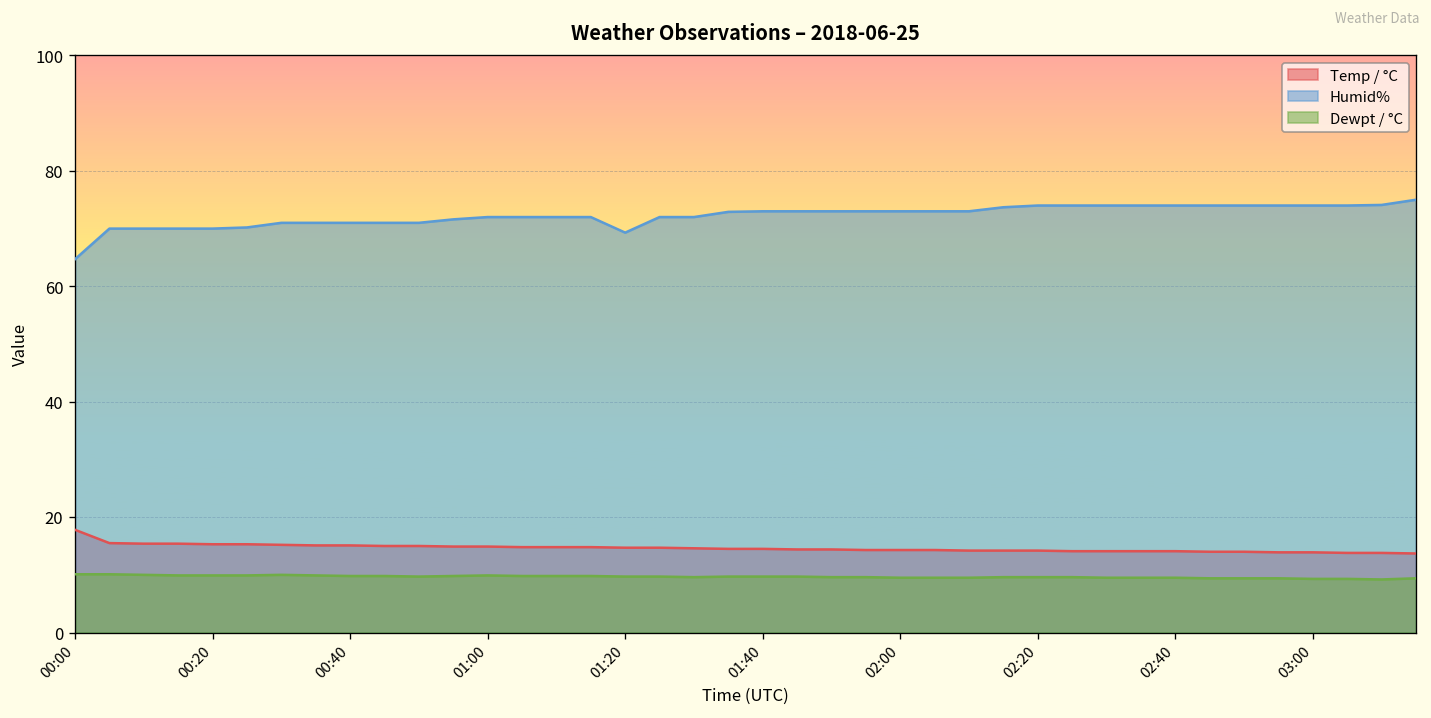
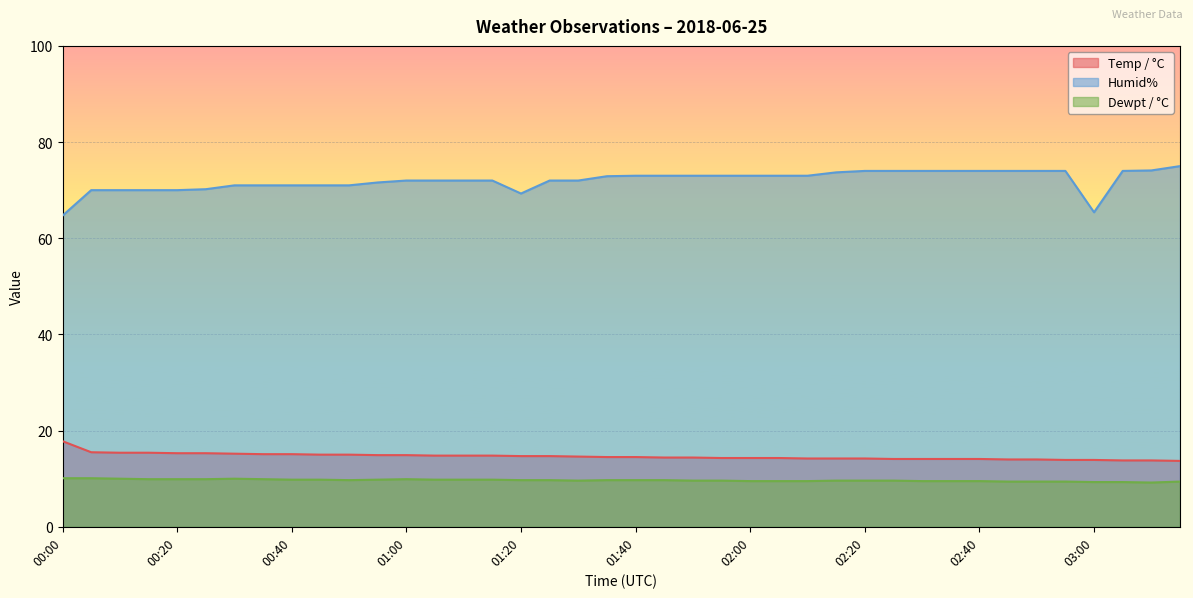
Humid%, 03:00: 74 -> 65
